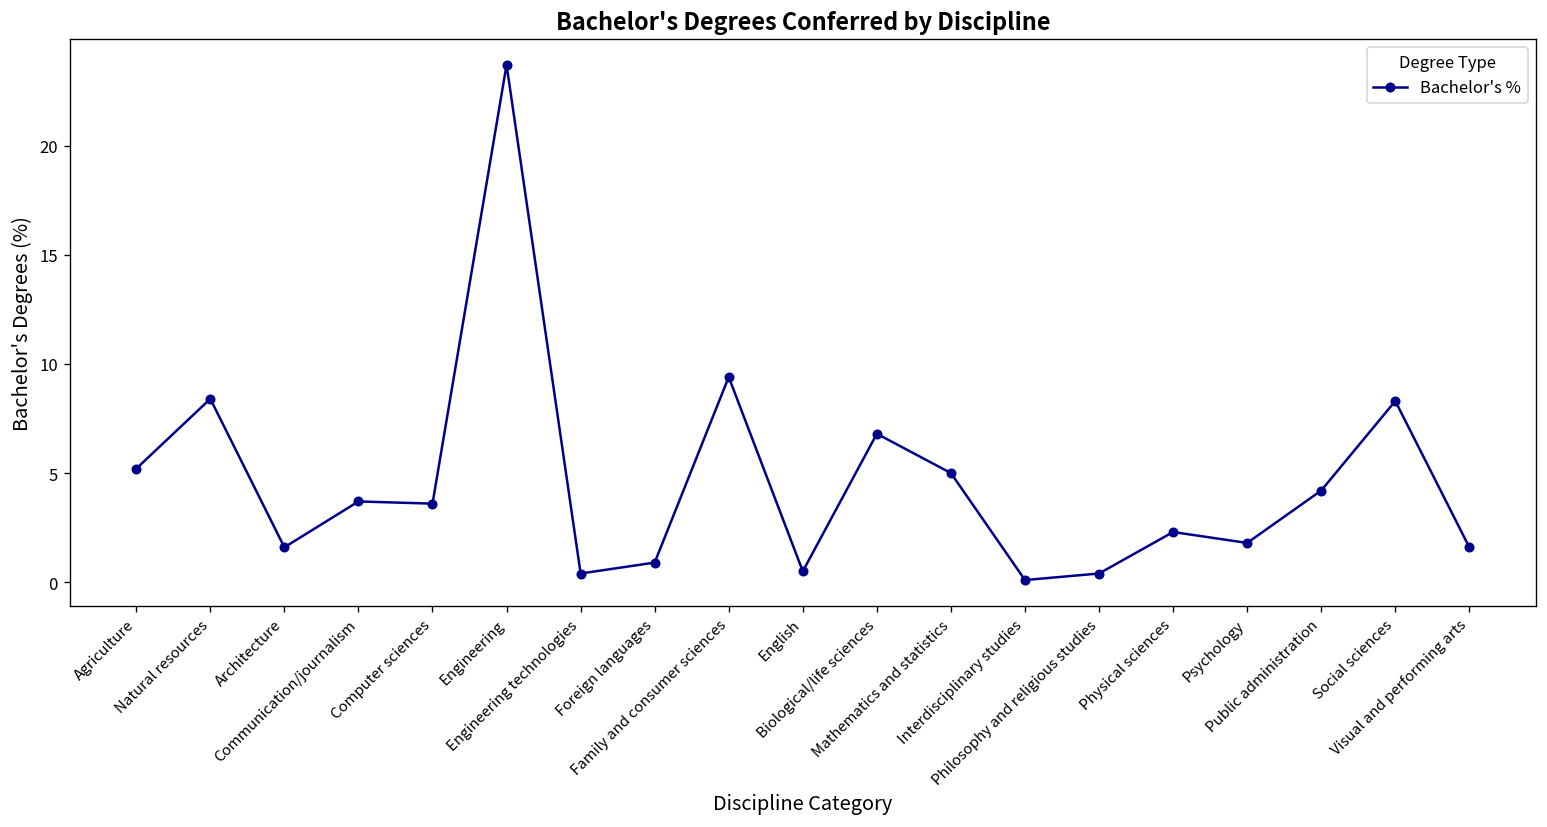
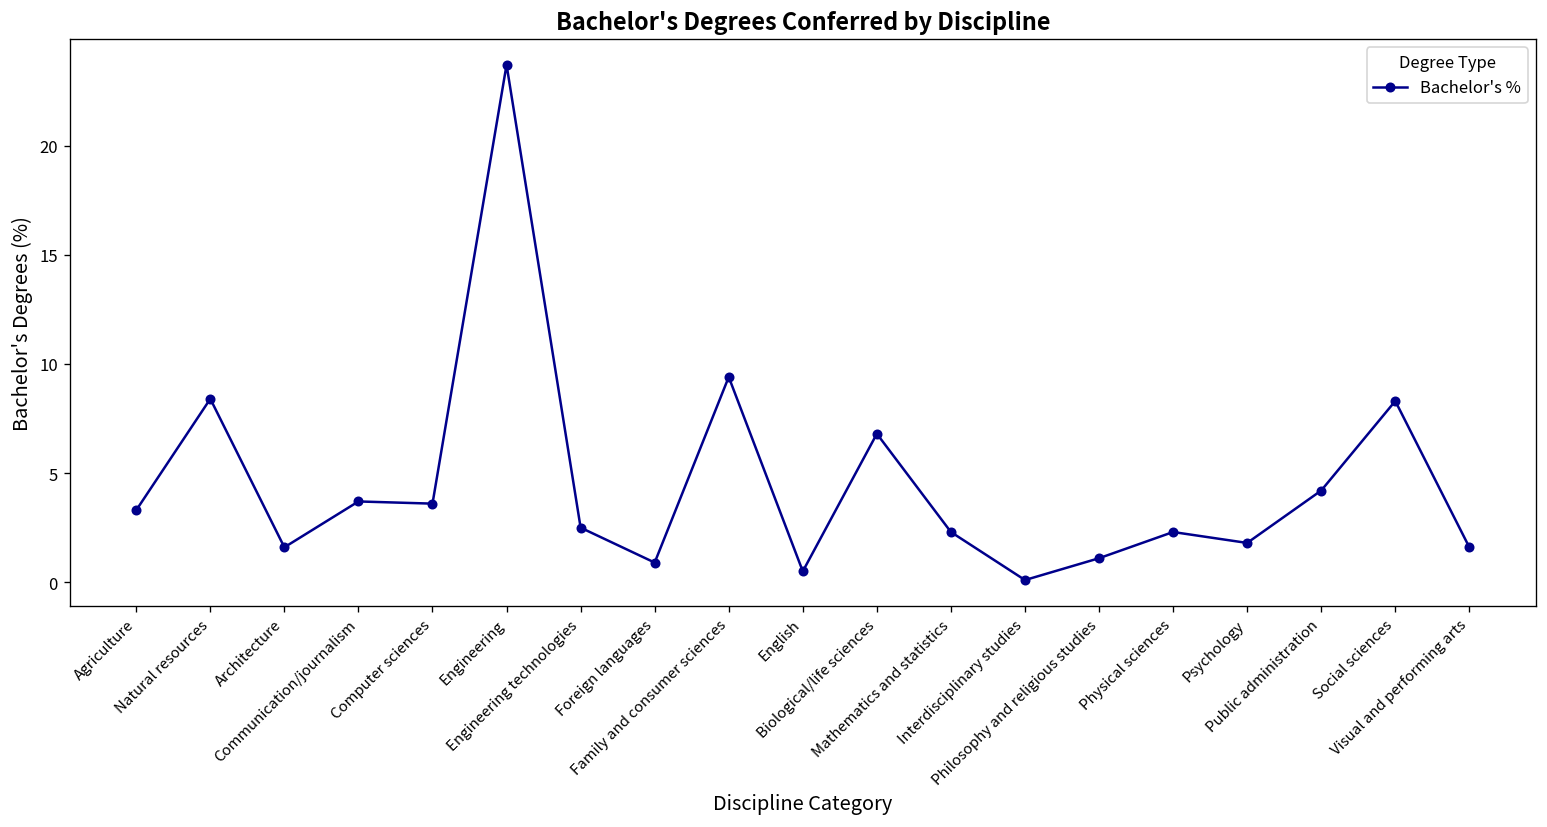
Agriculture: 5.2 -> 3.3
Engineering technologies: 0.4 -> 2.5
Mathematics and statistics: 5.0 -> 2.3
Philosophy and religious studies: 0.4 -> 1.1
